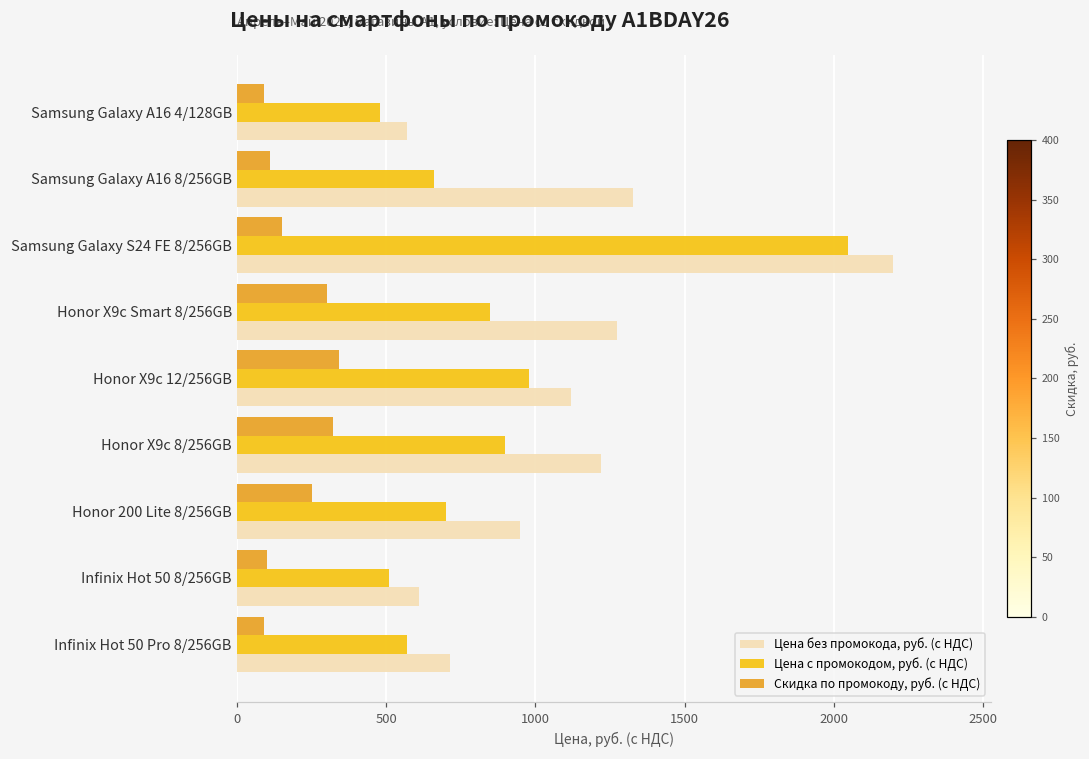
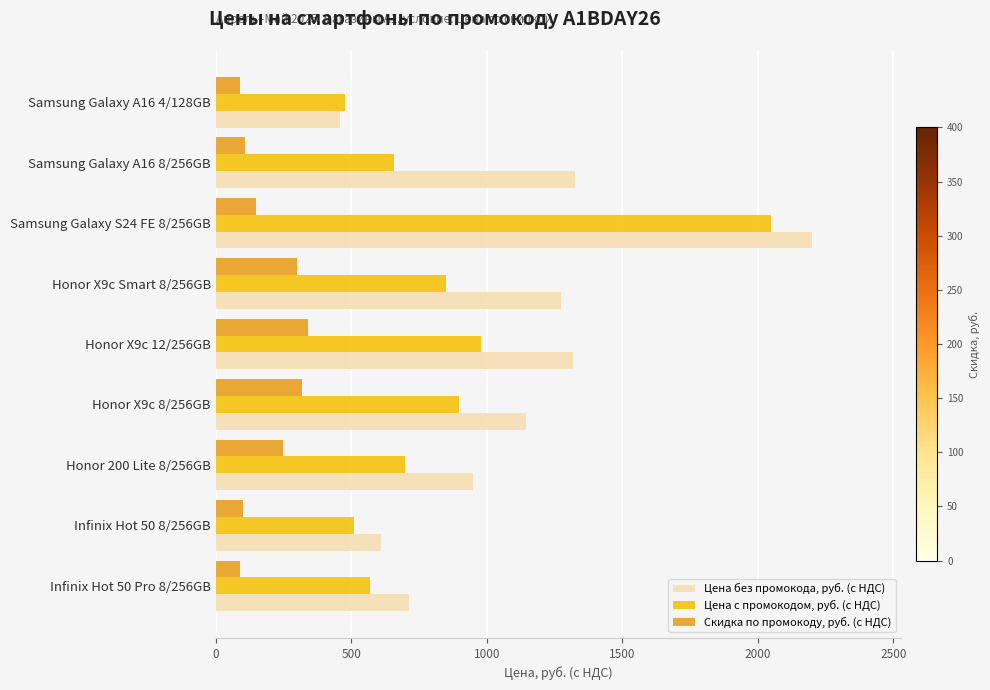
Цена без промокода, руб. (с НДС), Samsung Galaxy A16 4/128GB: 570 -> 460
Цена без промокода, руб. (с НДС), Honor X9c 12/256GB: 1120 -> 1320
Цена без промокода, руб. (с НДС), Honor X9c 8/256GB: 1220 -> 1140
